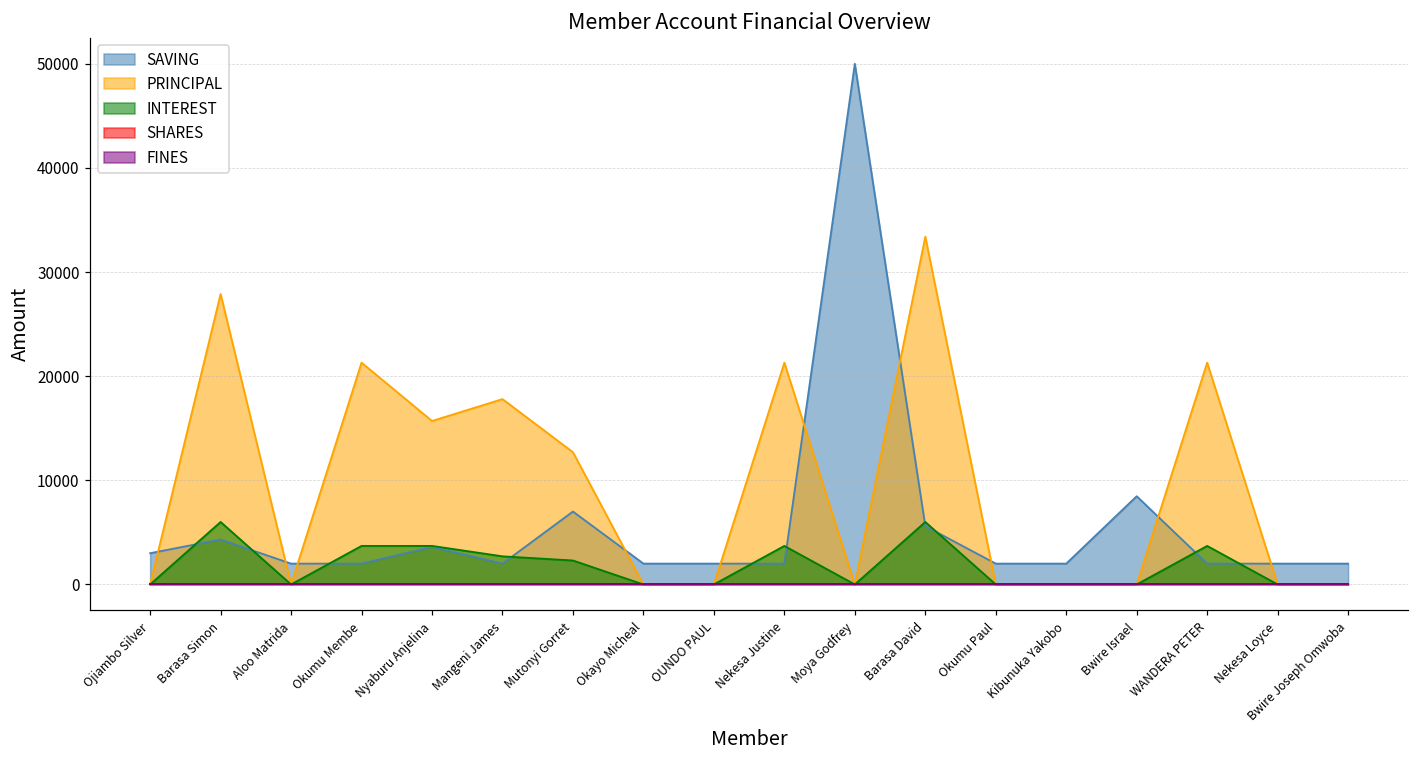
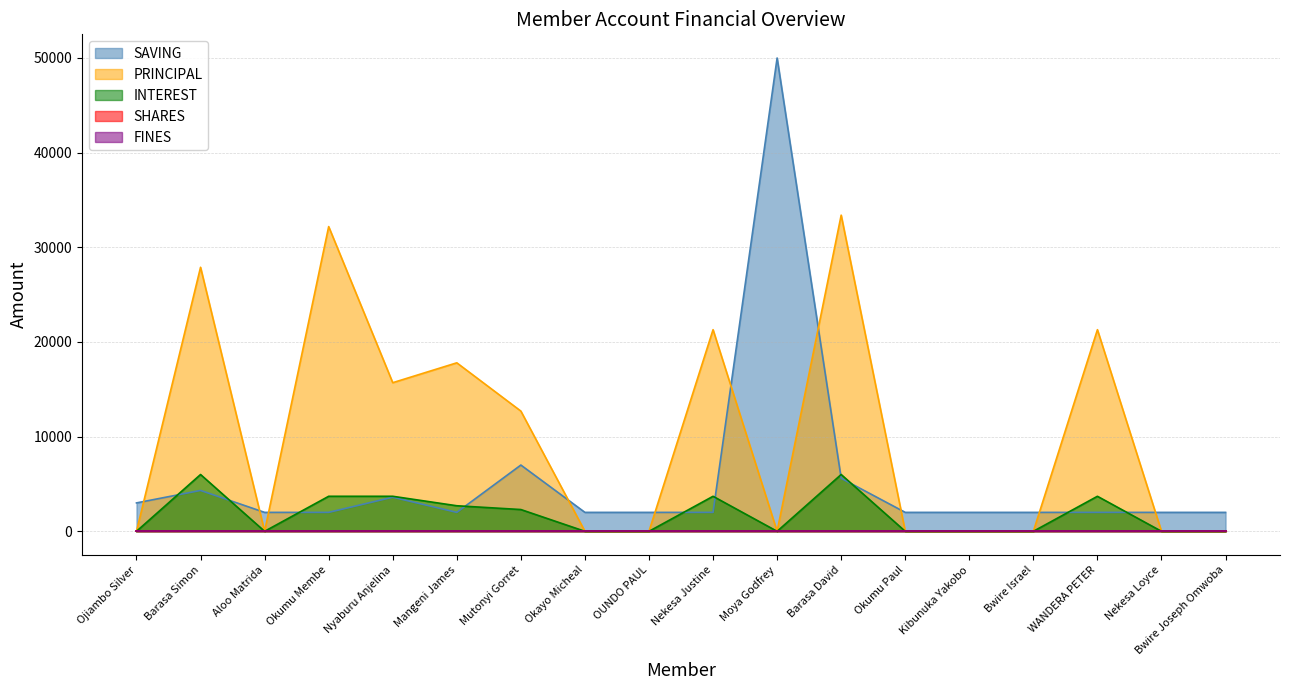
PRINCIPAL, Okumu Membe: 21000 -> 32000
SAVING, Bwire Israel: 8000 -> 2000
